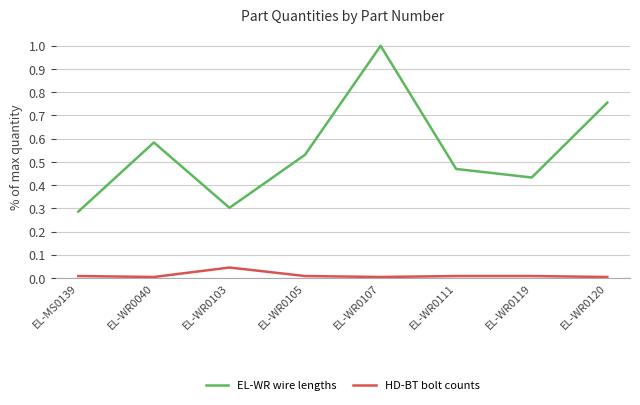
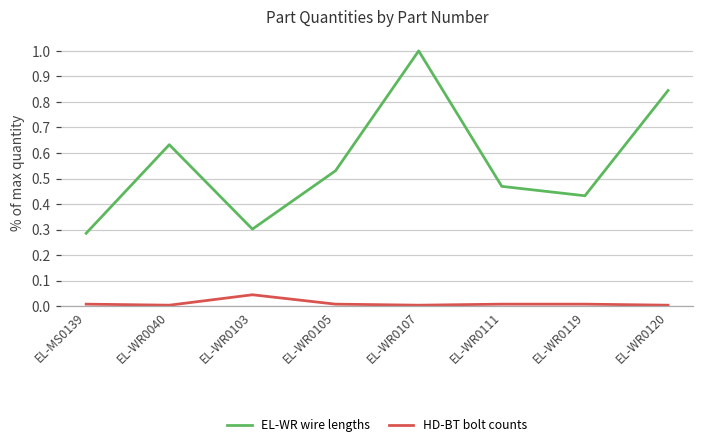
EL-WR wire lengths, EL-WR0040: 0.58 -> 0.63
EL-WR wire lengths, EL-WR0120: 0.76 -> 0.84
